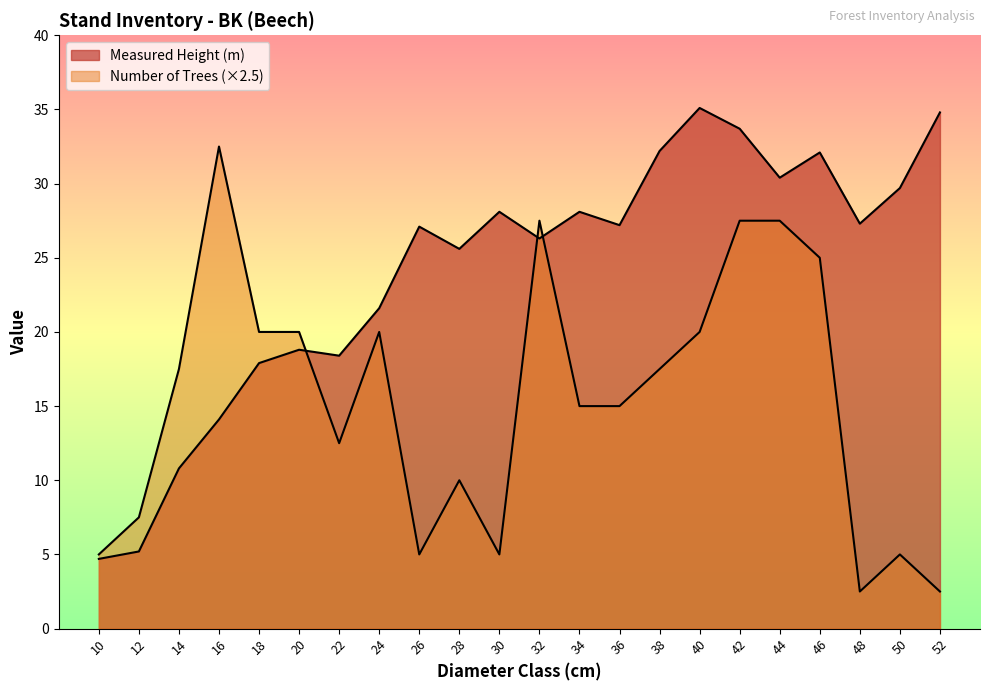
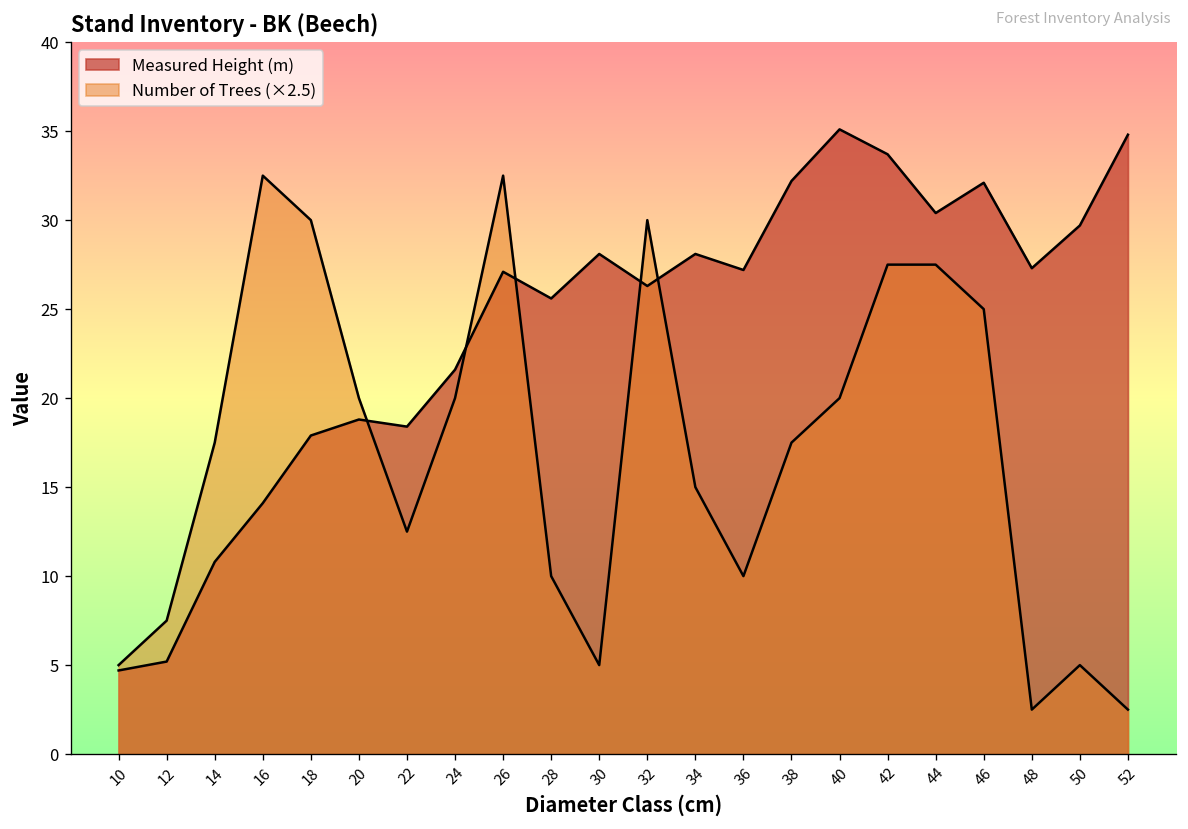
Number of Trees (×2.5), 18: 20.0 -> 30.0
Number of Trees (×2.5), 26: 5.0 -> 32.5
Number of Trees (×2.5), 32: 27.5 -> 30.0
Number of Trees (×2.5), 36: 15.0 -> 10.0
